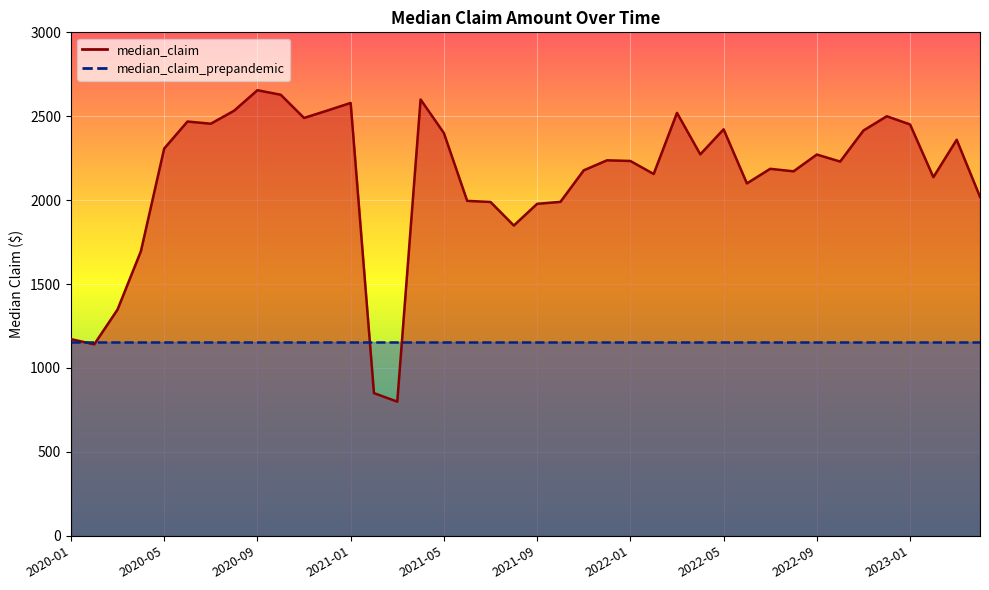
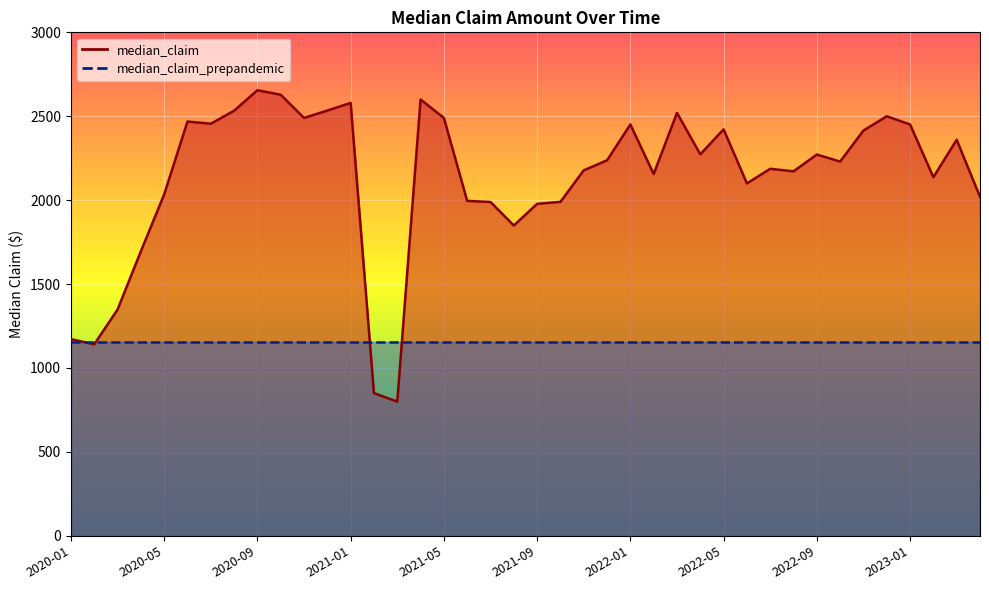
median_claim, 2020-05: 2310 -> 2030
median_claim, 2021-05: 2400 -> 2490
median_claim, 2022-01: 2230 -> 2450
